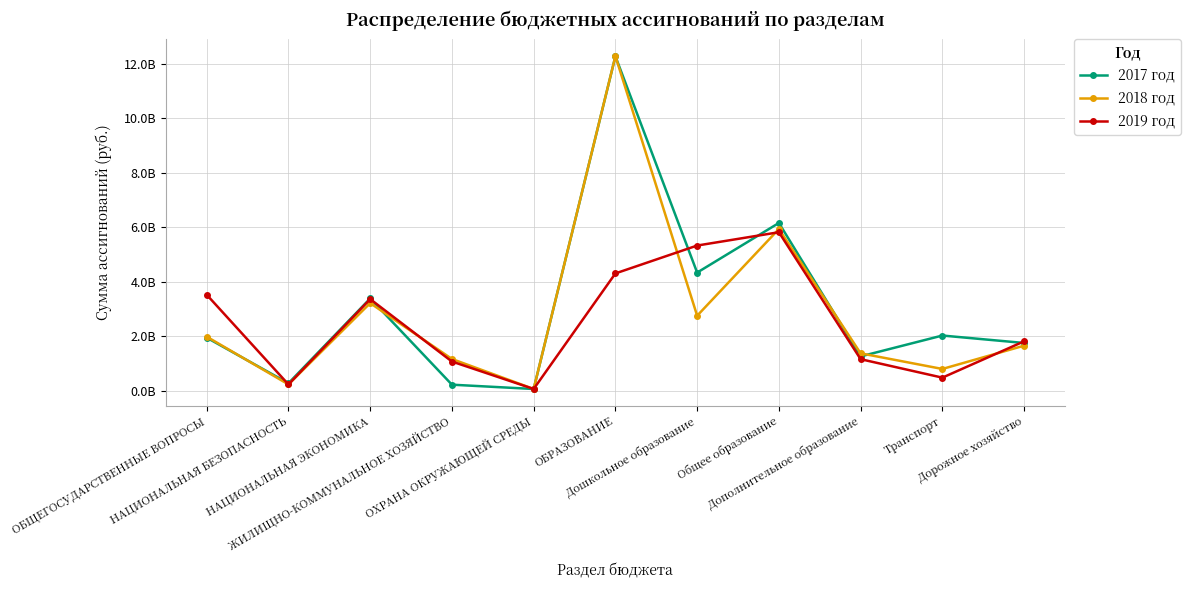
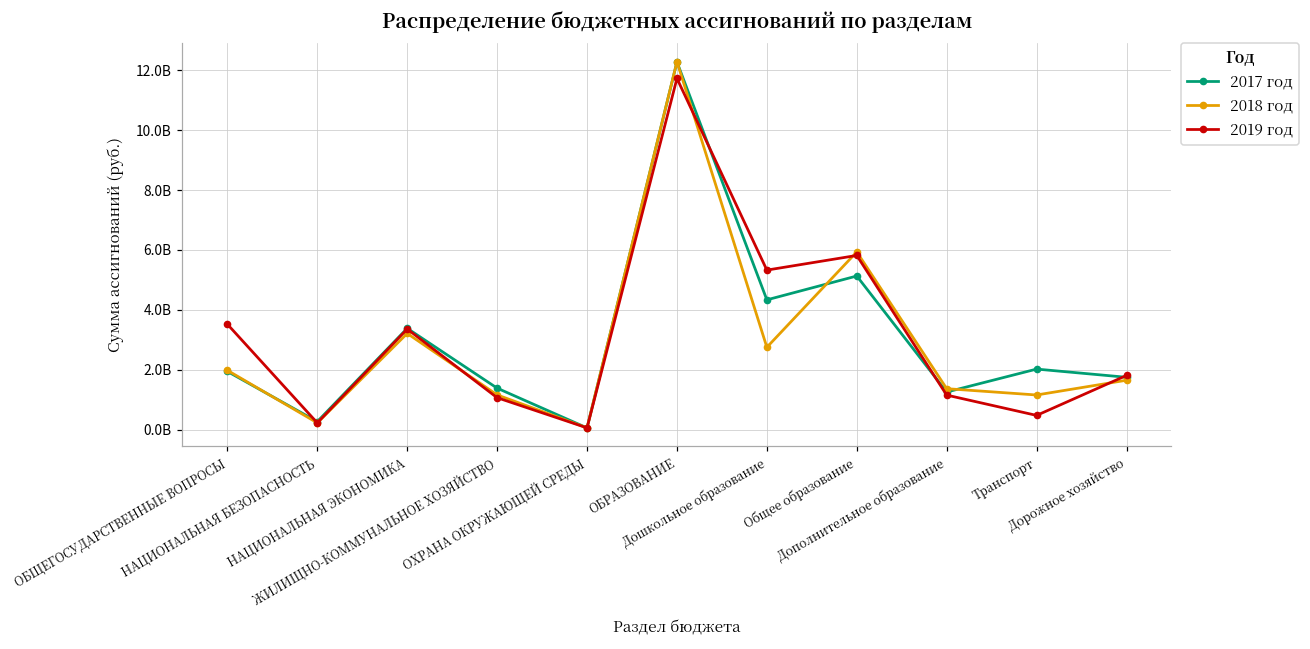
2017 год, ЖИЛИЩНО-КОММУНАЛЬНОЕ ХОЗЯЙСТВО: 200000000 -> 1400000000
2019 год, ОБРАЗОВАНИЕ: 4300000000 -> 11700000000
2017 год, Общее образование: 6200000000 -> 5100000000
2018 год, Транспорт: 800000000 -> 1200000000
